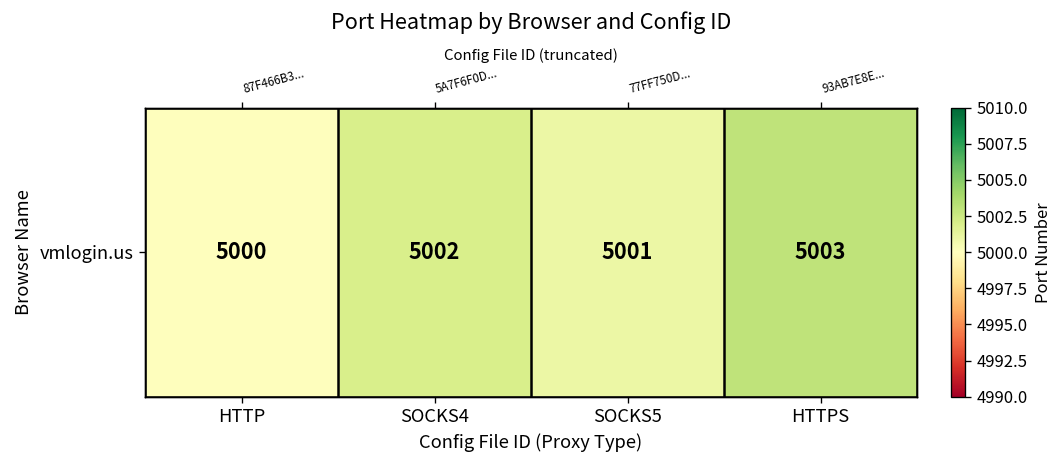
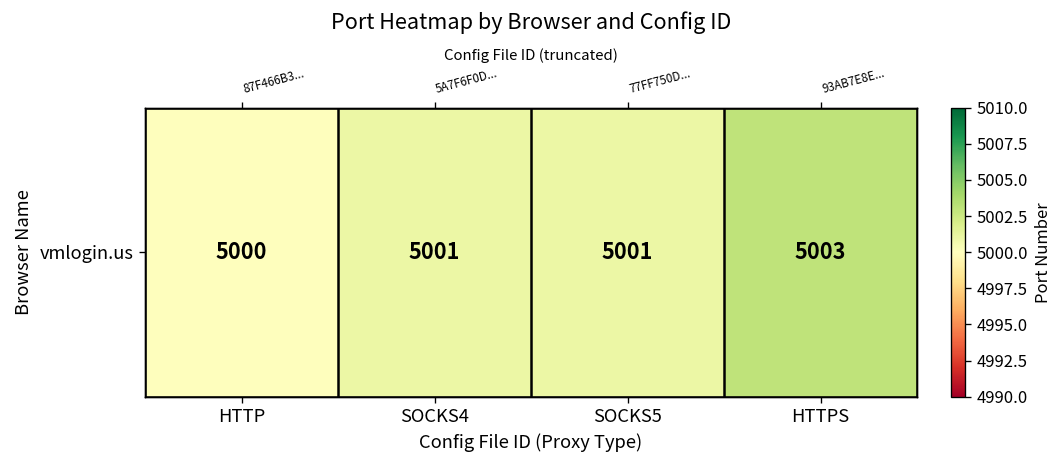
vmlogin.us, SOCKS4: 5002 -> 5001
